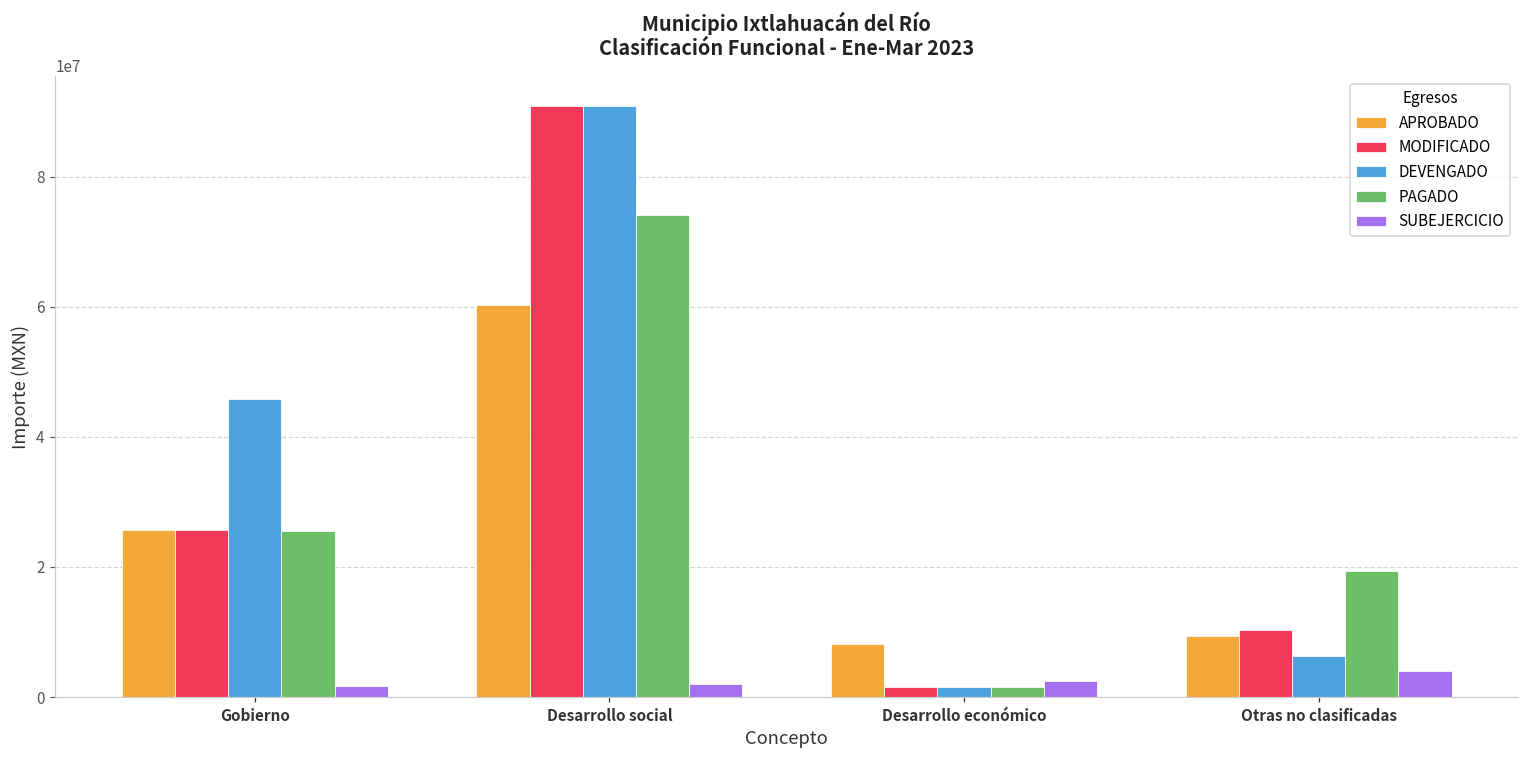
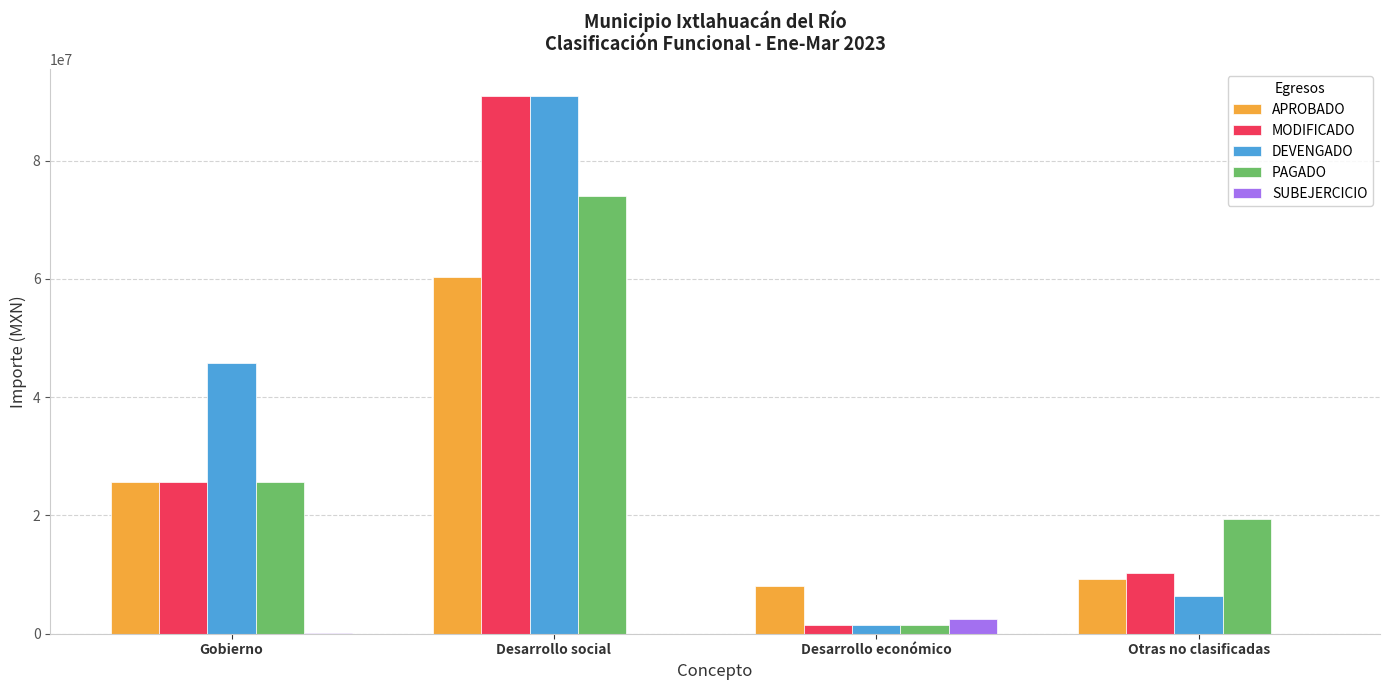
SUBEJERCICIO, Gobierno: 2000000 -> 0
SUBEJERCICIO, Desarrollo social: 2000000 -> 0
SUBEJERCICIO, Otras no clasificadas: 4000000 -> 0
